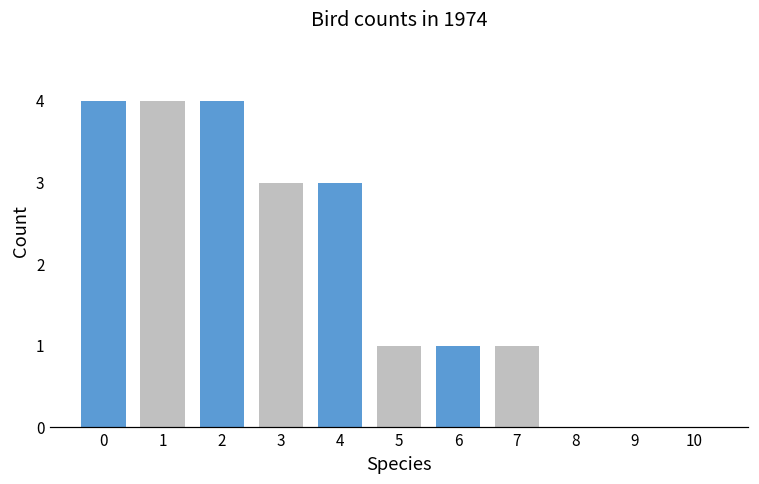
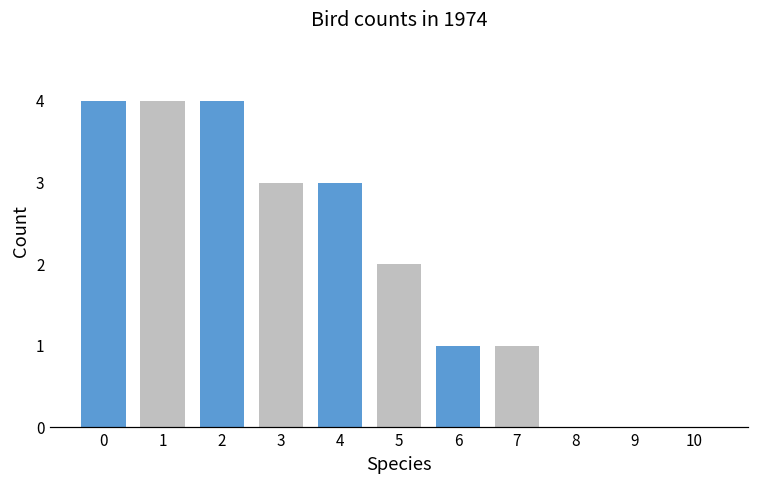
5: 1 -> 2
